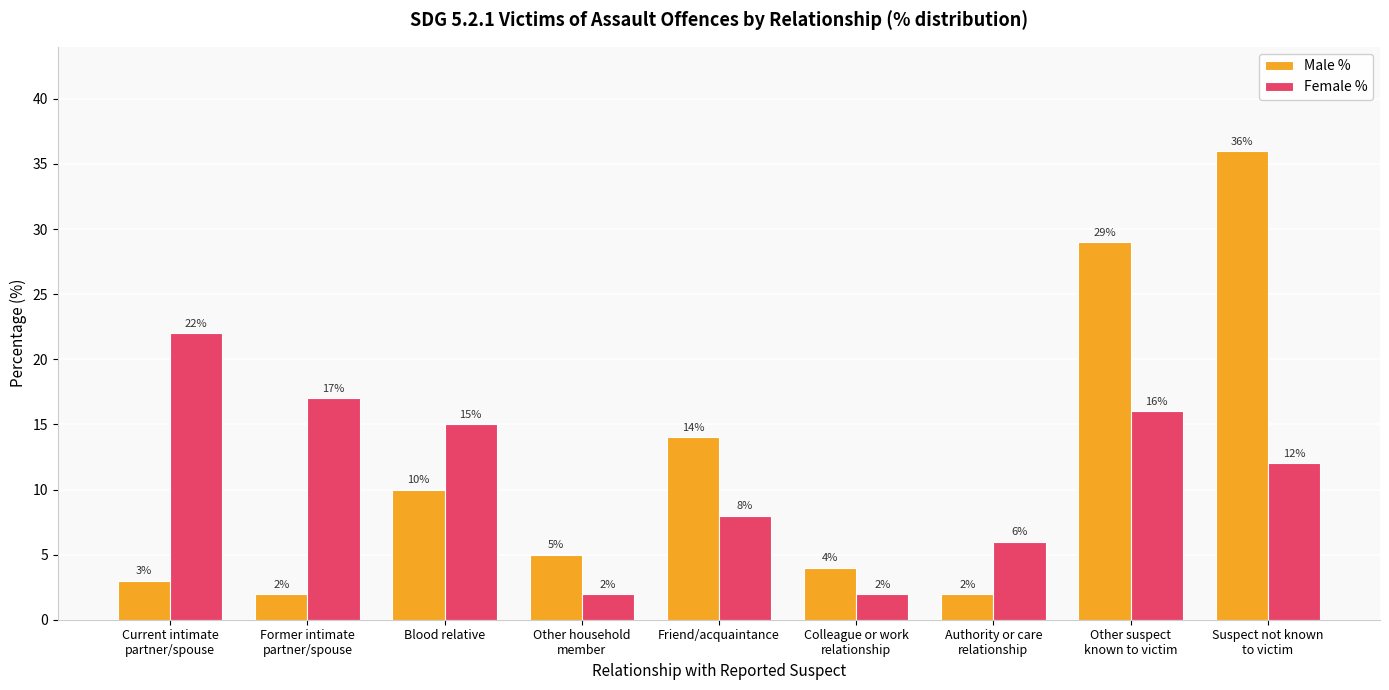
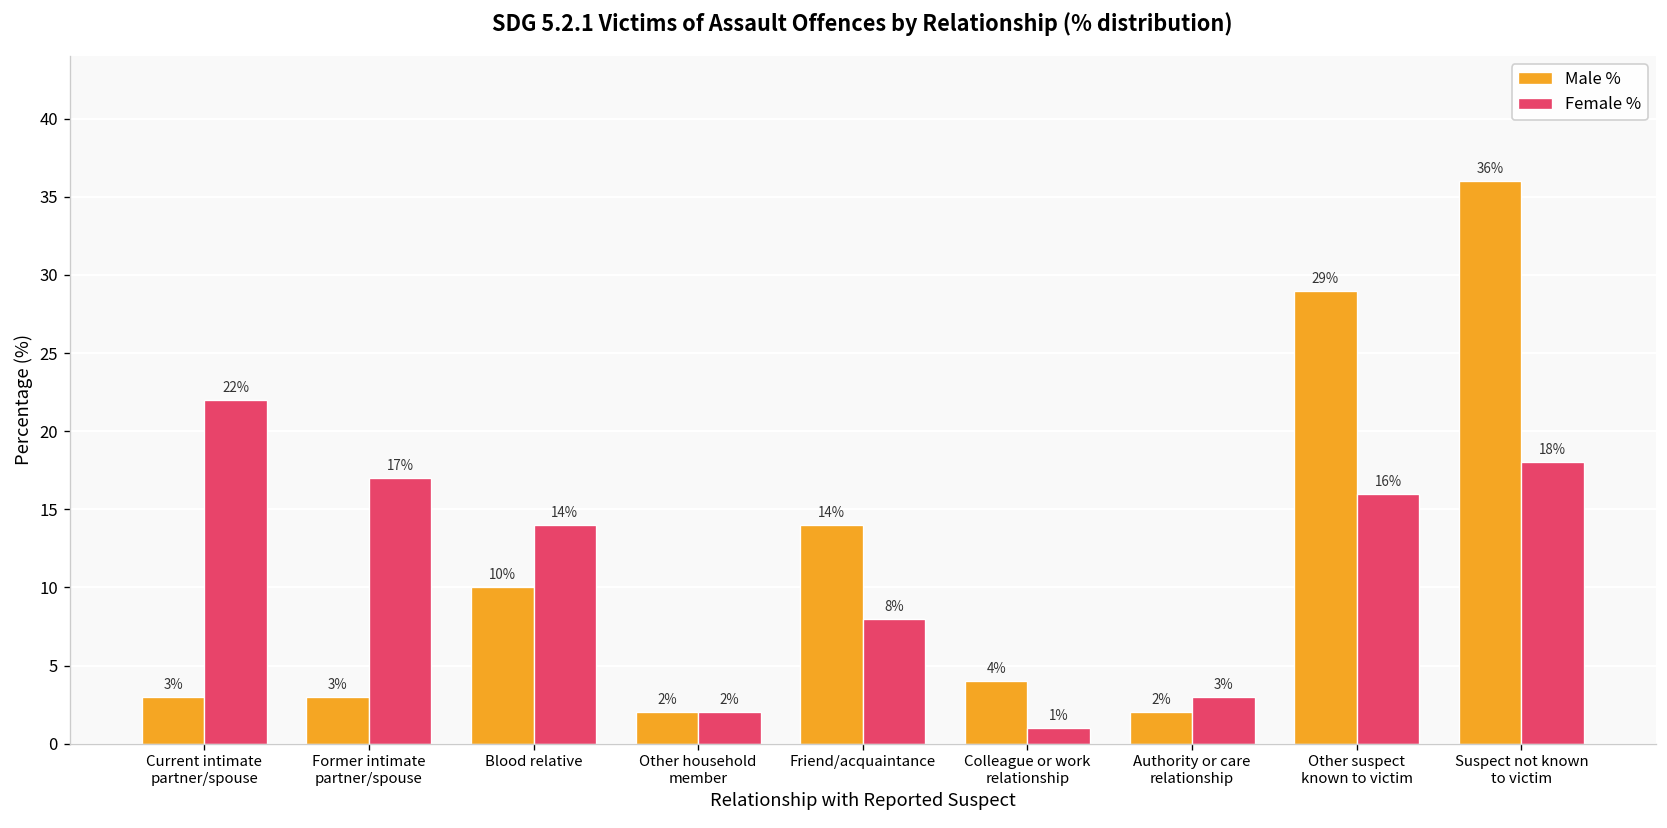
Male %, Former intimate partner/spouse: 2% -> 3%
Female %, Blood relative: 15% -> 14%
Male %, Other household member: 5% -> 2%
Female %, Colleague or work relationship: 2% -> 1%
Female %, Authority or care relationship: 6% -> 3%
Female %, Suspect not known to victim: 12% -> 18%
